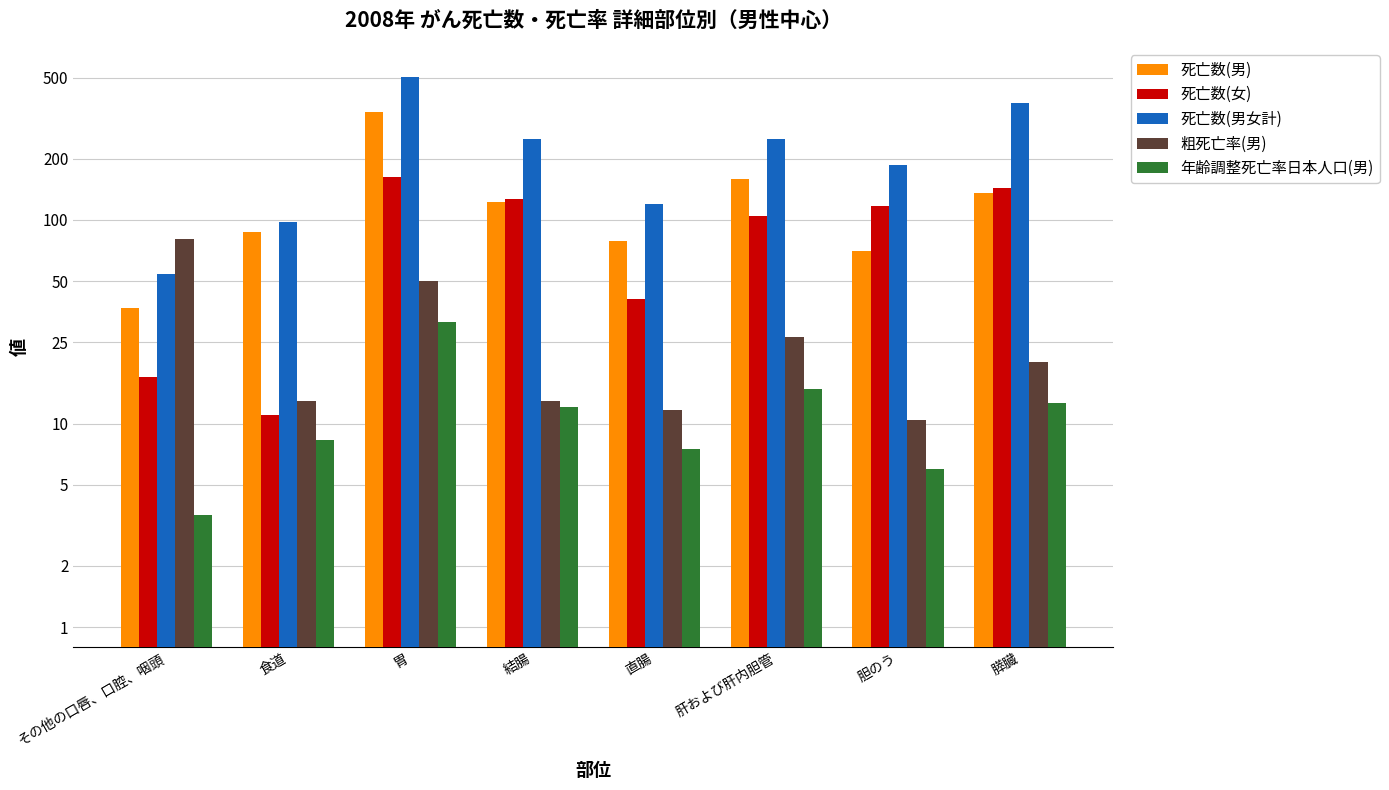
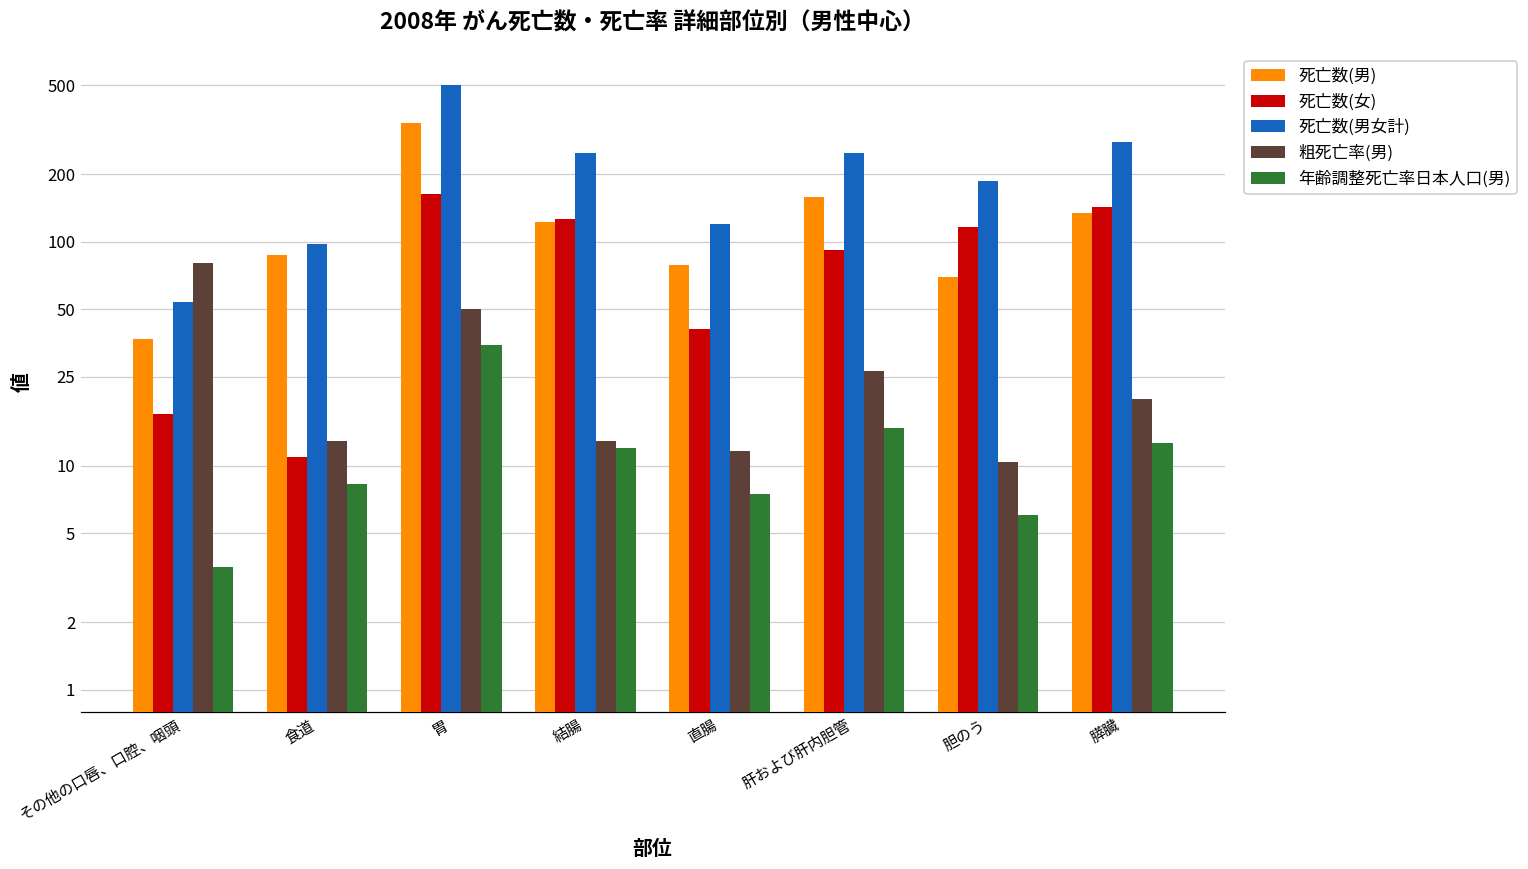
年齢調整死亡率日本人口(男), 胃: 31 -> 35
死亡数(女), 肝および肝内胆管: 100 -> 90
死亡数(男女計), 膵臓: 380 -> 280
